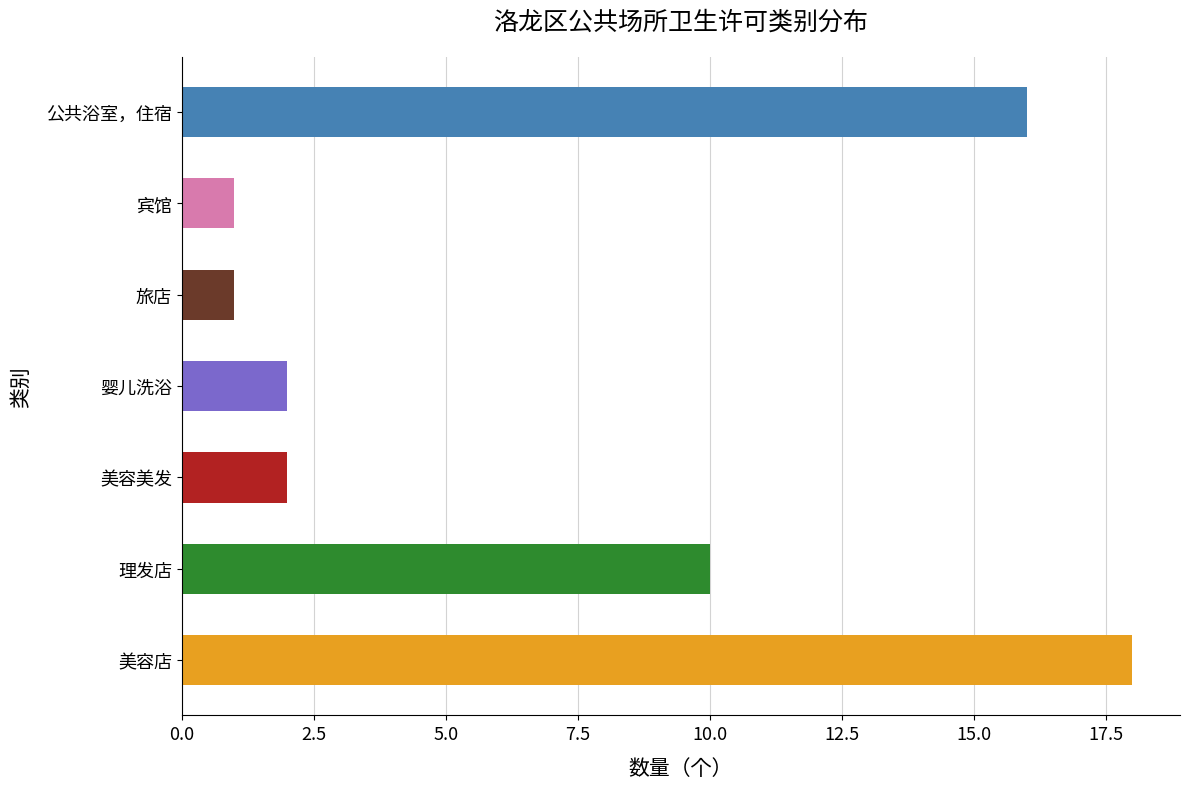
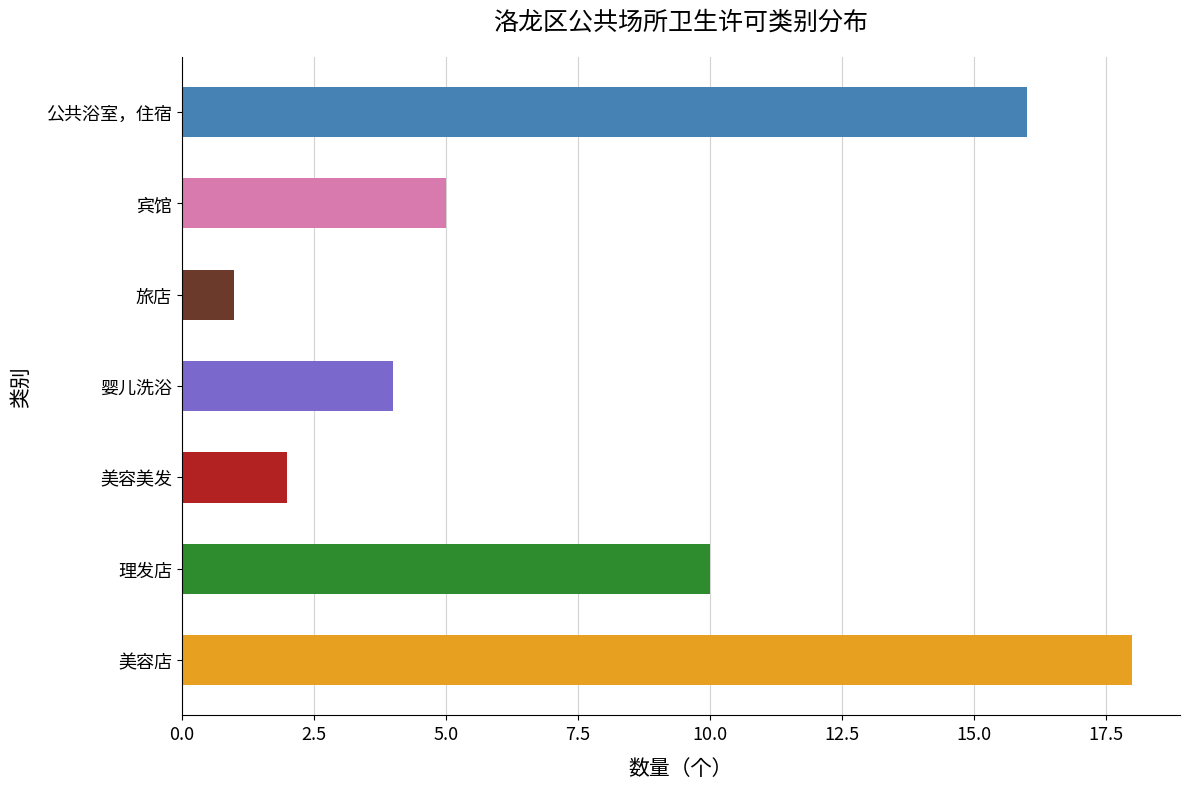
宾馆: 1 -> 5
婴儿洗浴: 2 -> 4
